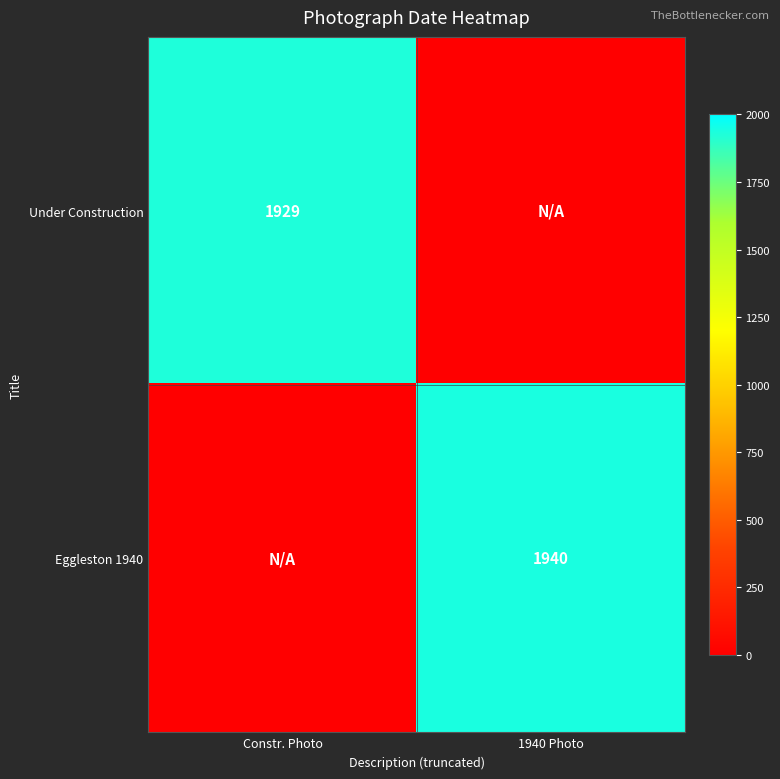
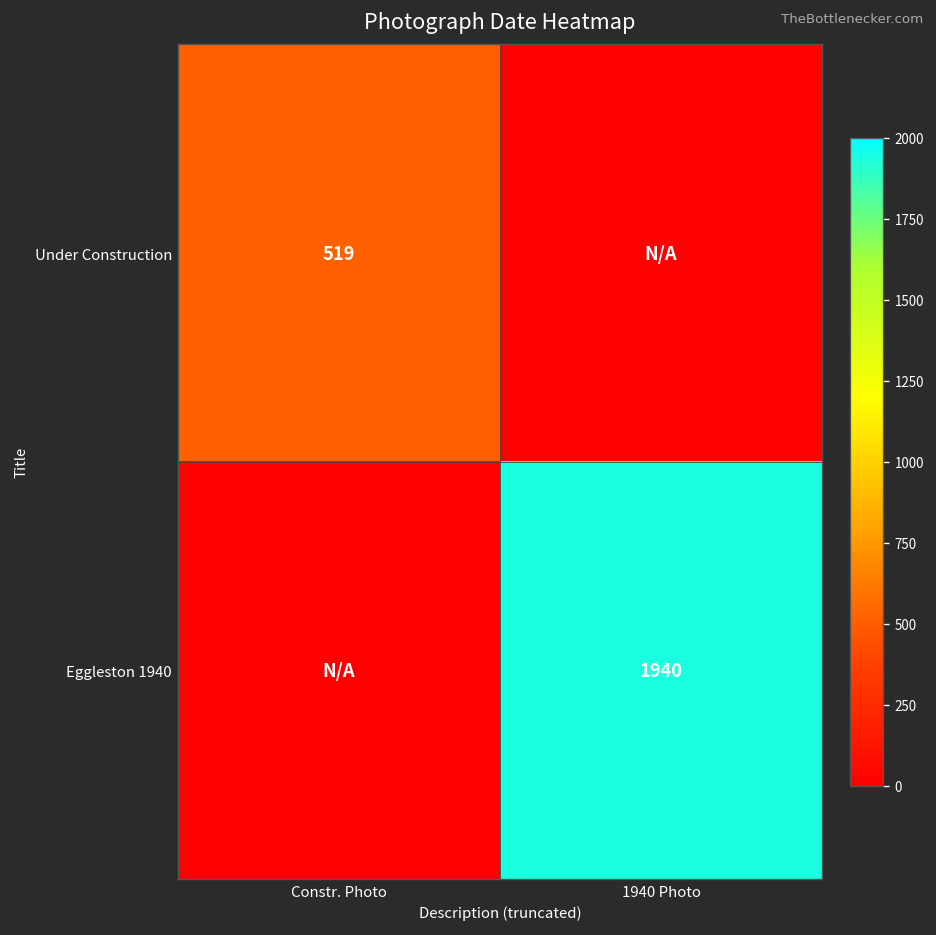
Under Construction, Constr. Photo: 1929 -> 519
